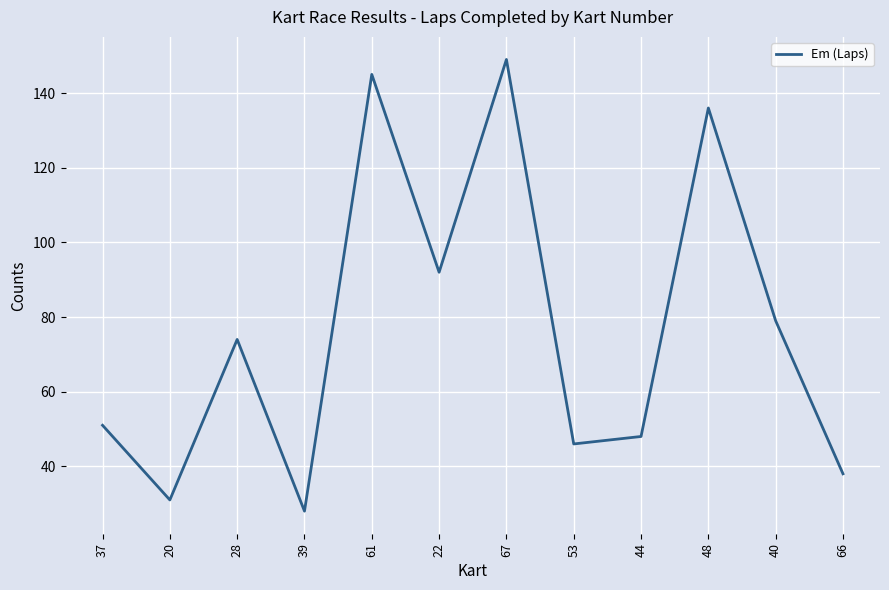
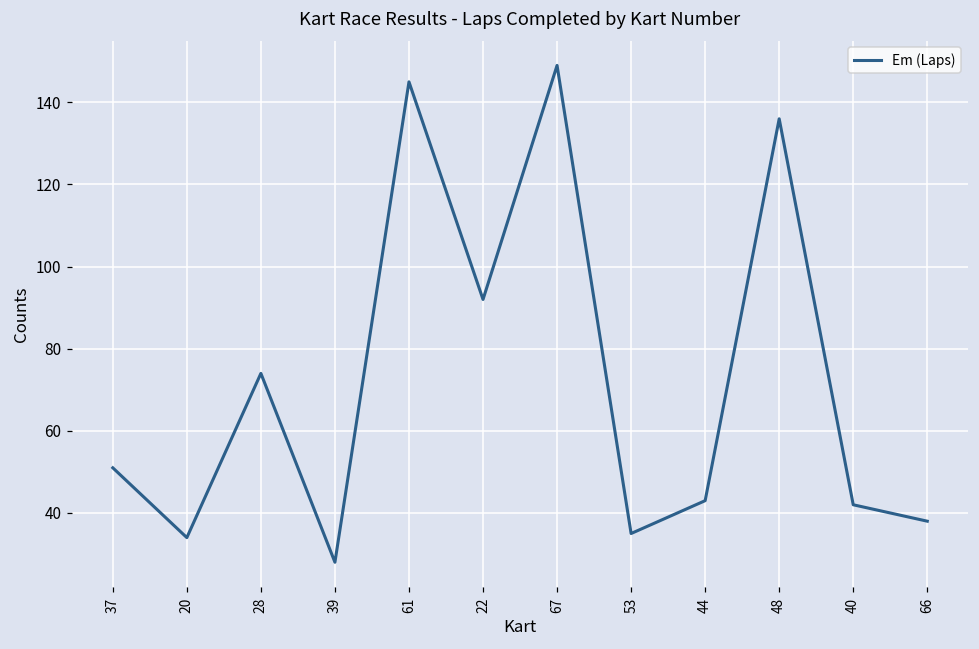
20: 31 -> 34
53: 46 -> 35
44: 48 -> 43
40: 79 -> 42
